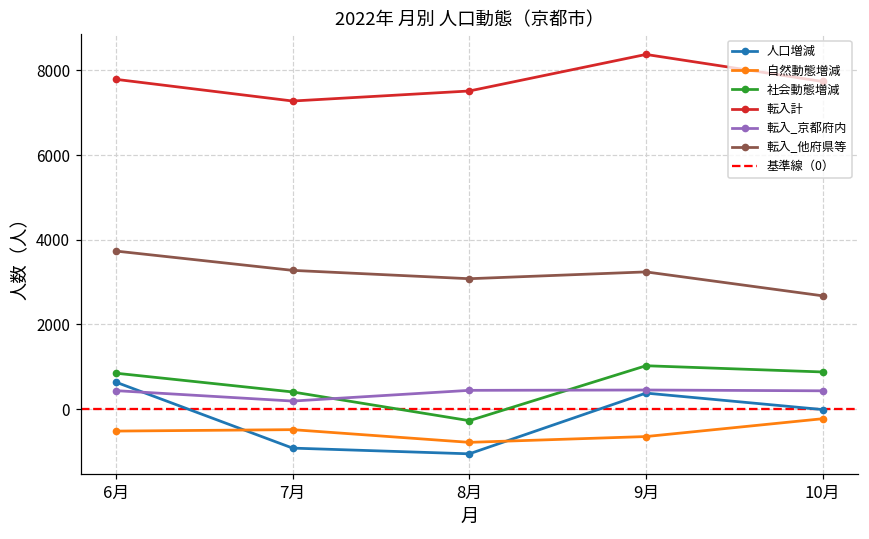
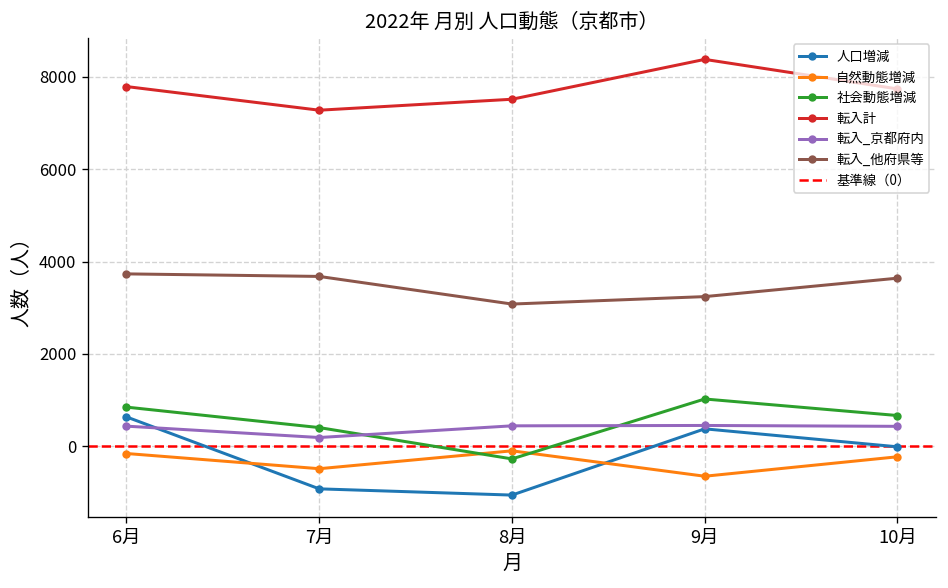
自然動態増減, 6月: -500 -> -200
転入_他府県等, 7月: 3300 -> 3700
自然動態増減, 8月: -800 -> -100
社会動態増減, 10月: 900 -> 700
転入_他府県等, 10月: 2700 -> 3600
